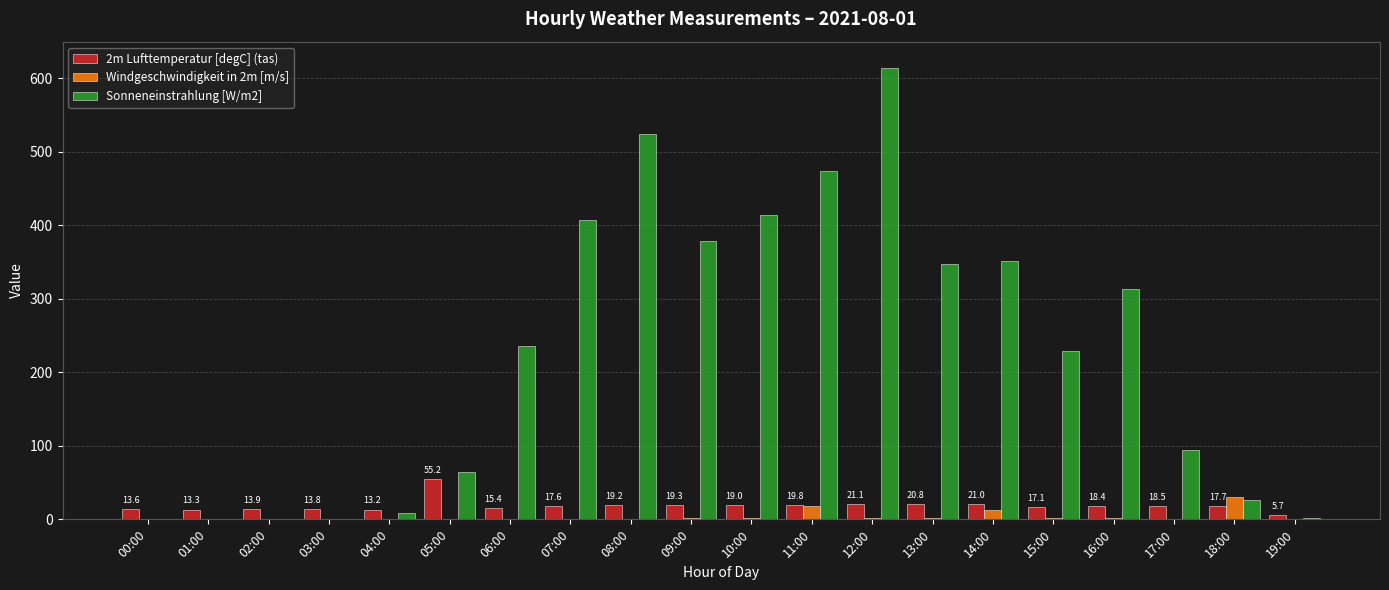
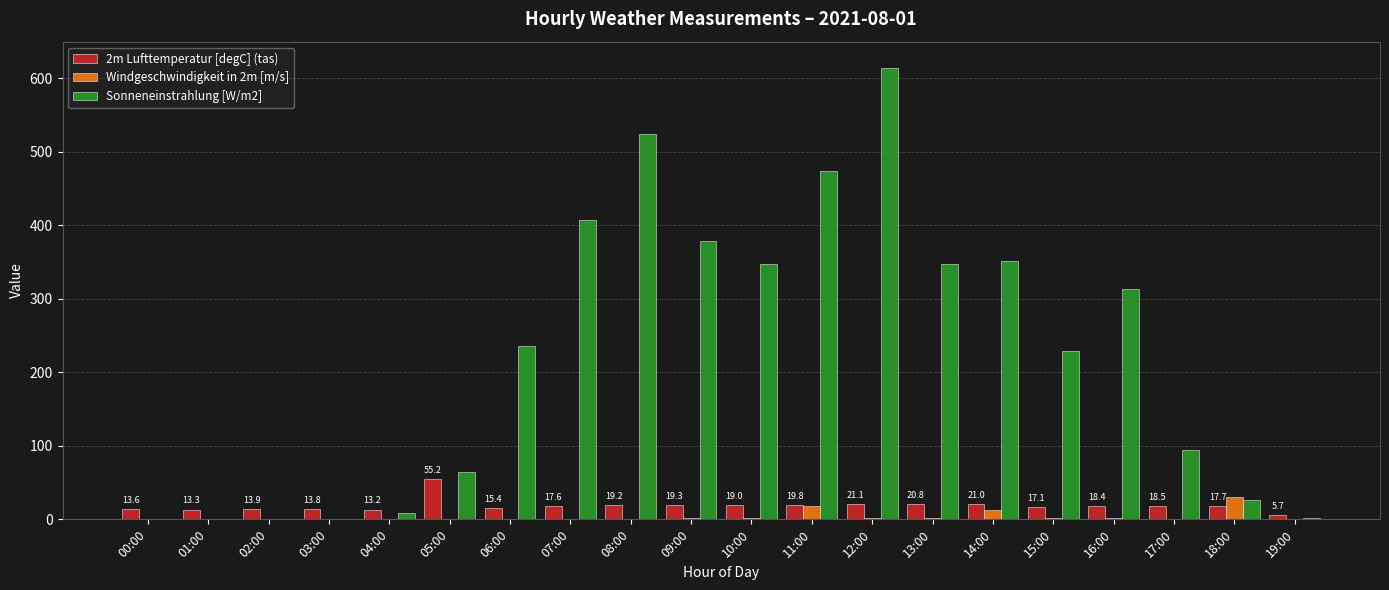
Sonneneinstrahlung [W/m2], 10:00: 410 -> 350
